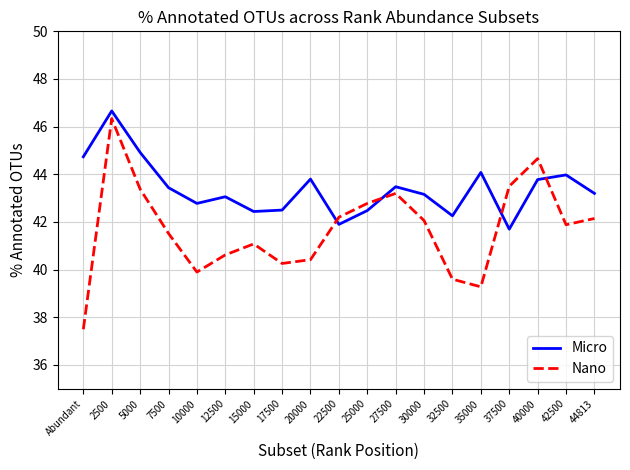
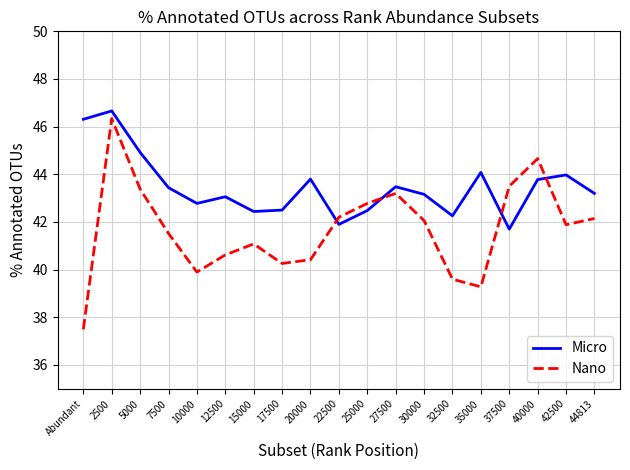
Micro, Abundant: 44.7 -> 46.3
